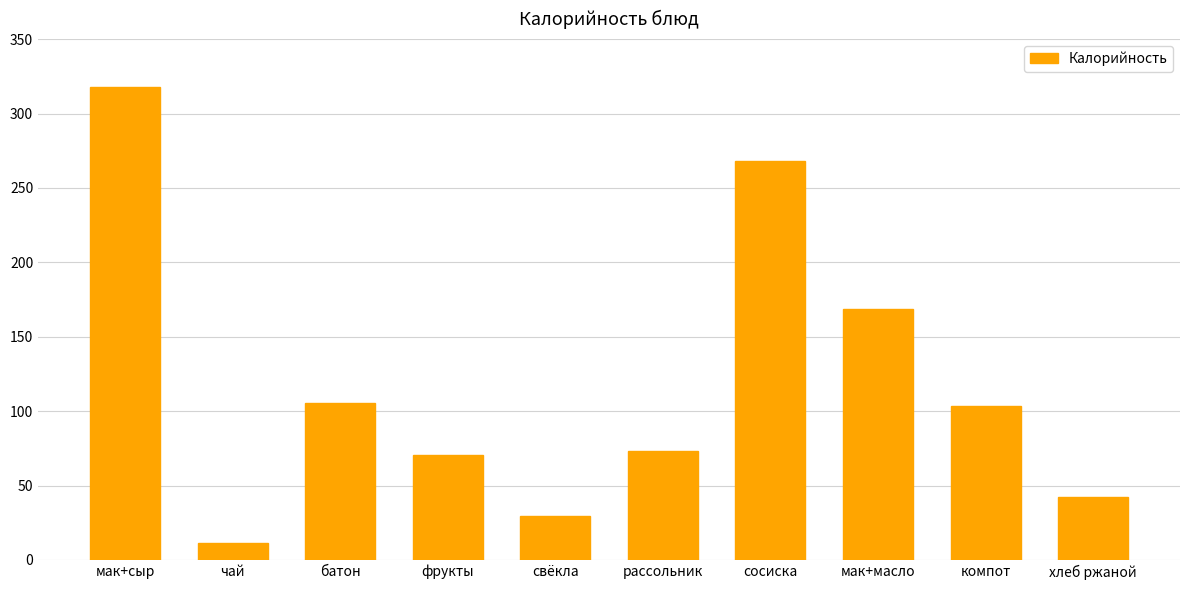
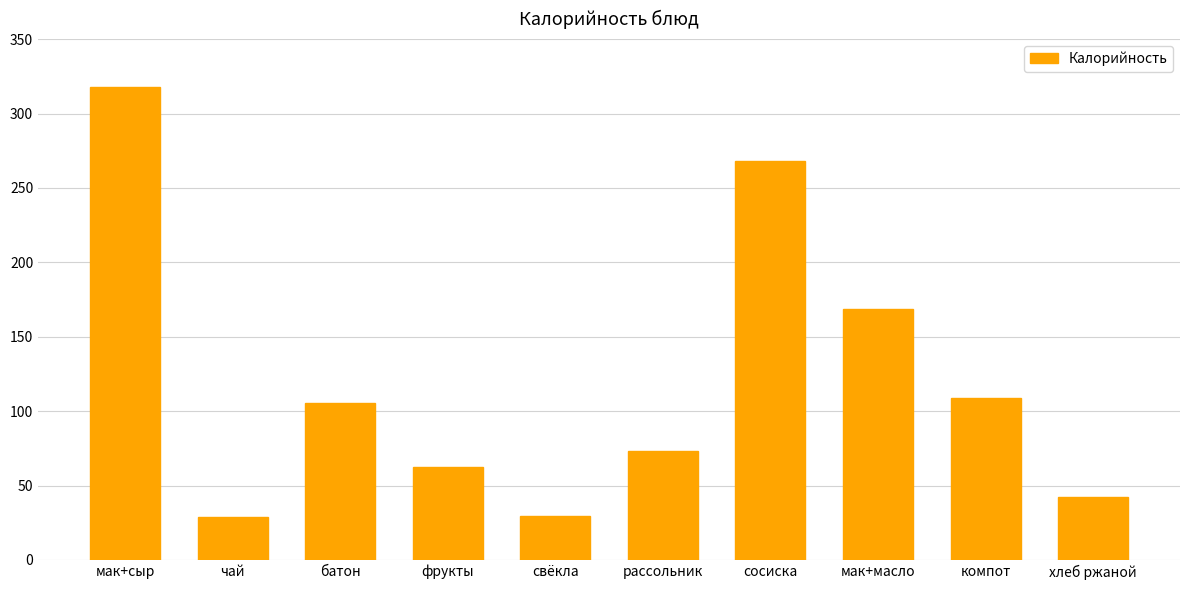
чай: 11 -> 29
фрукты: 71 -> 63
компот: 103 -> 109
